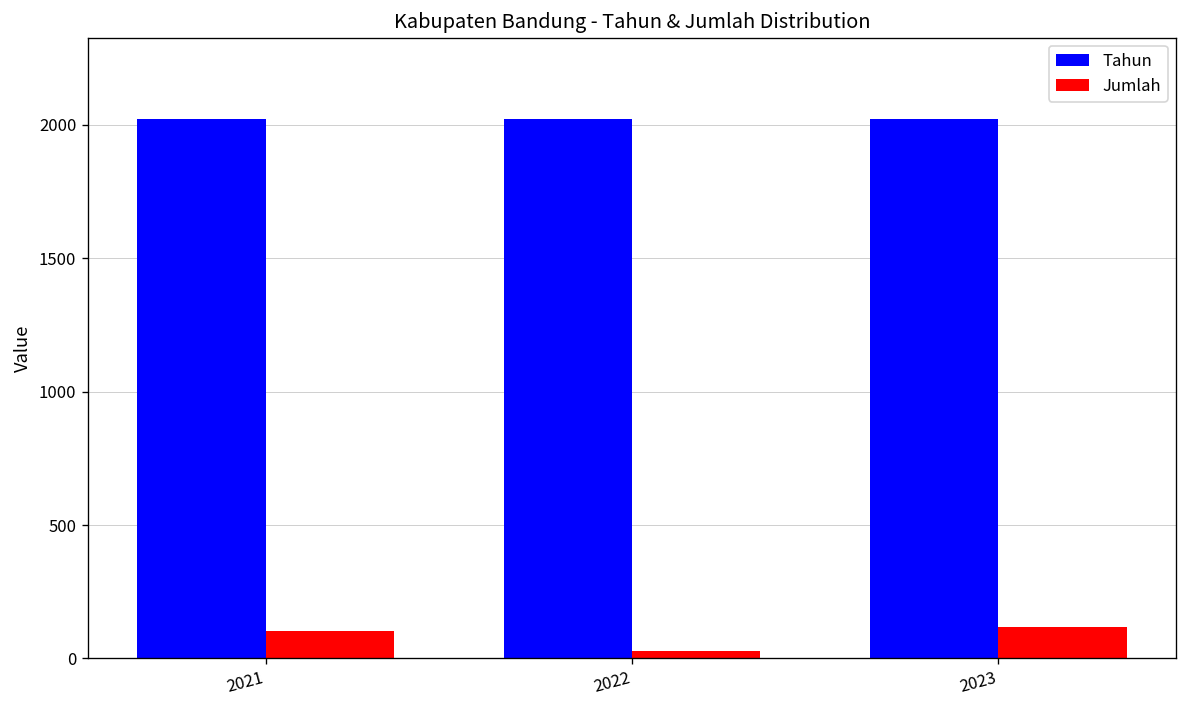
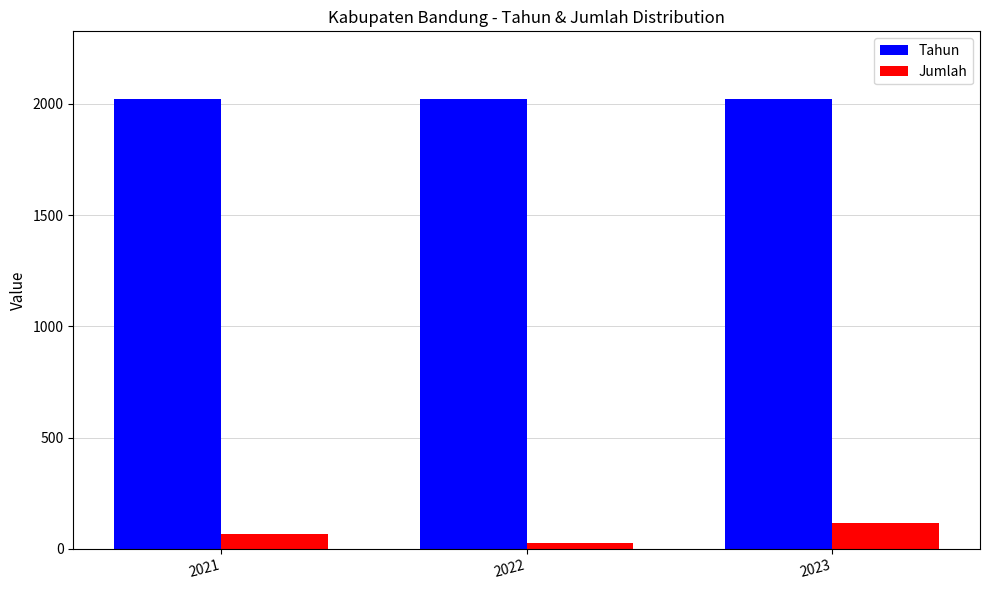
Jumlah, 2021: 100 -> 70
